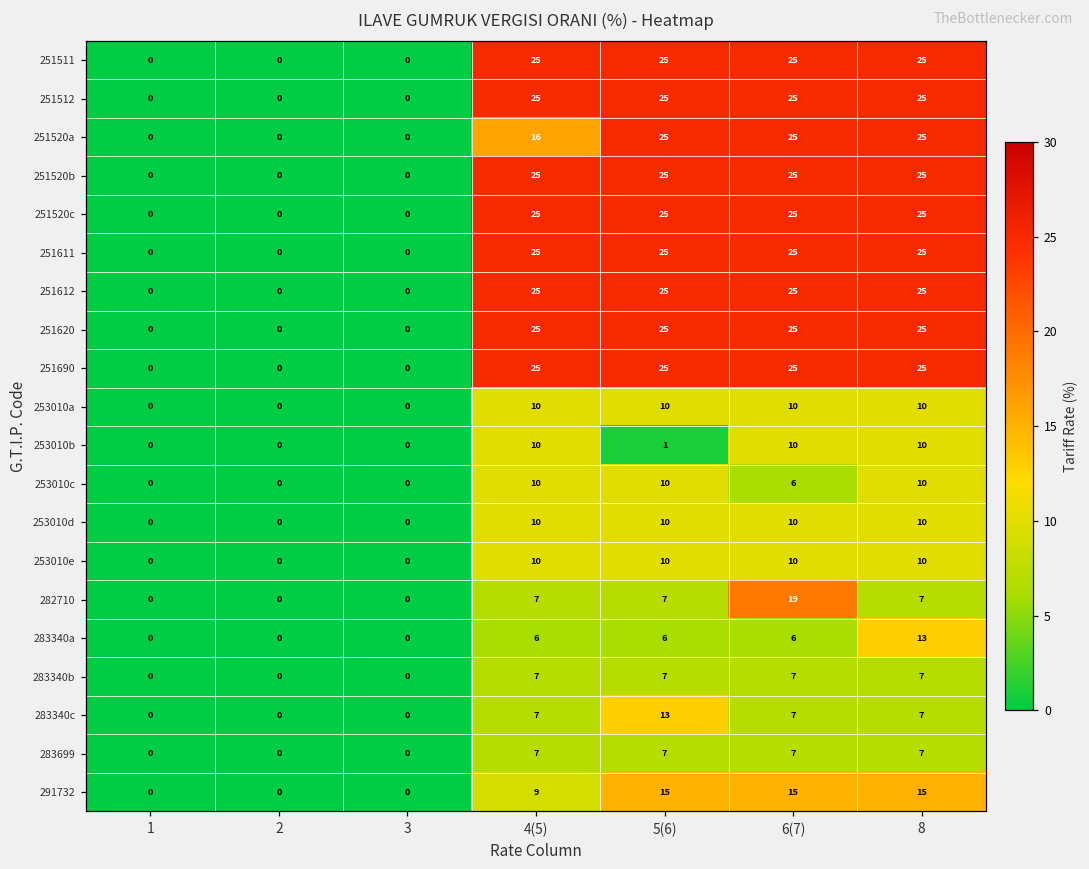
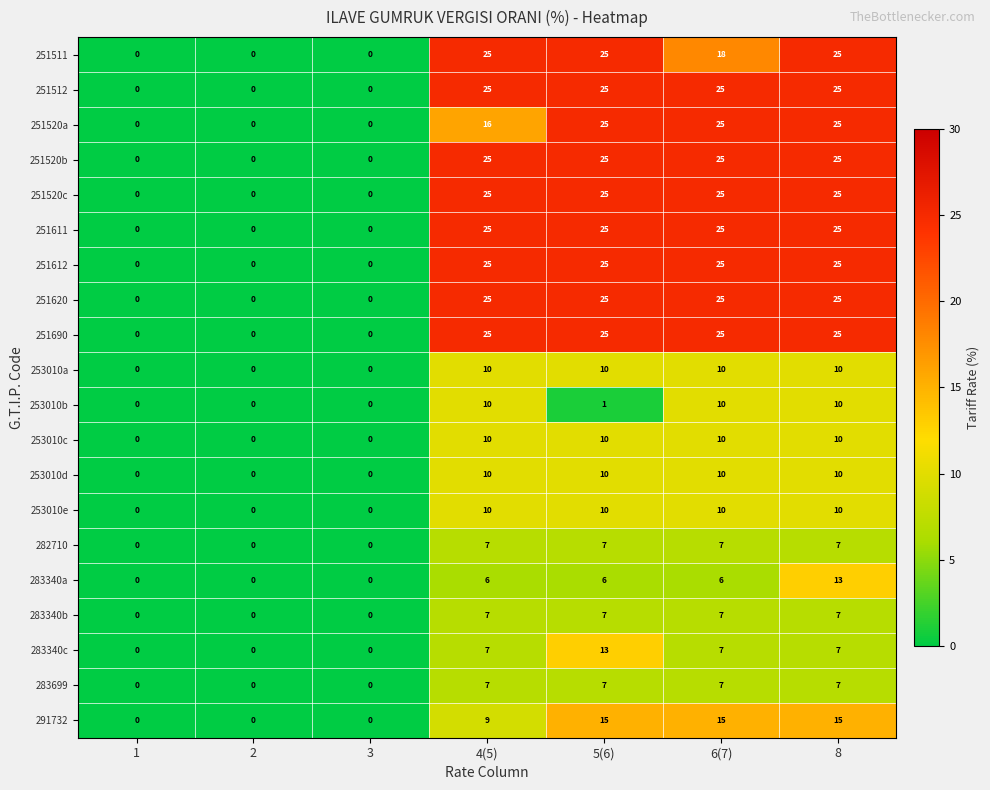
251511, 6(7): 25 -> 18
253010c, 6(7): 6 -> 10
282710, 6(7): 19 -> 7
